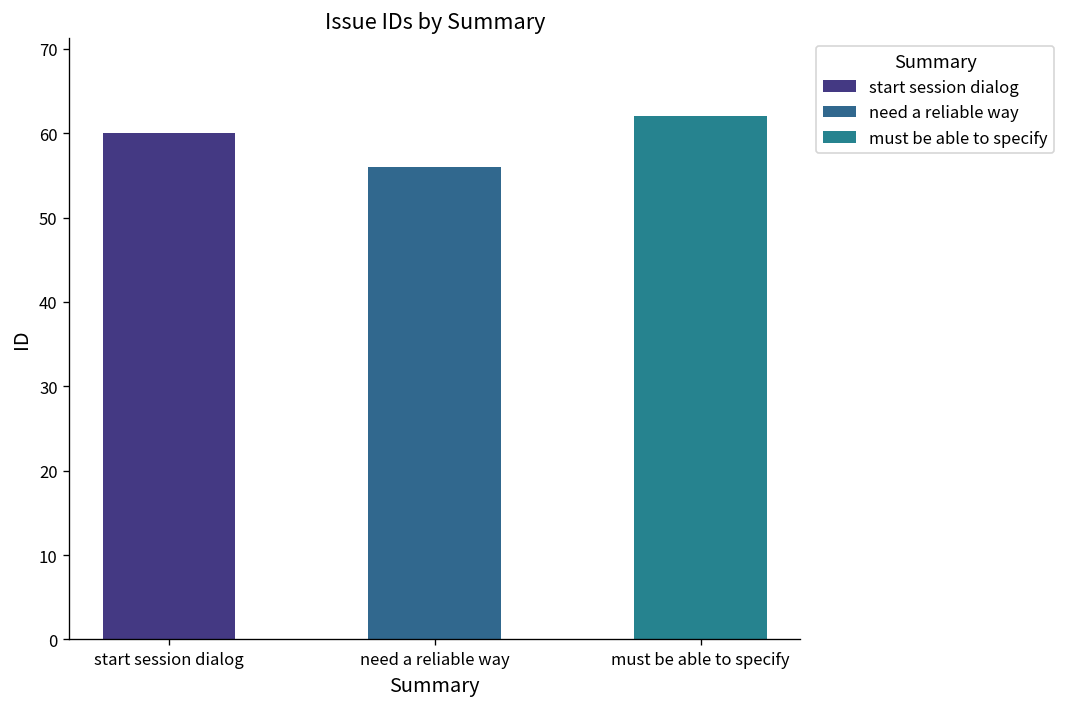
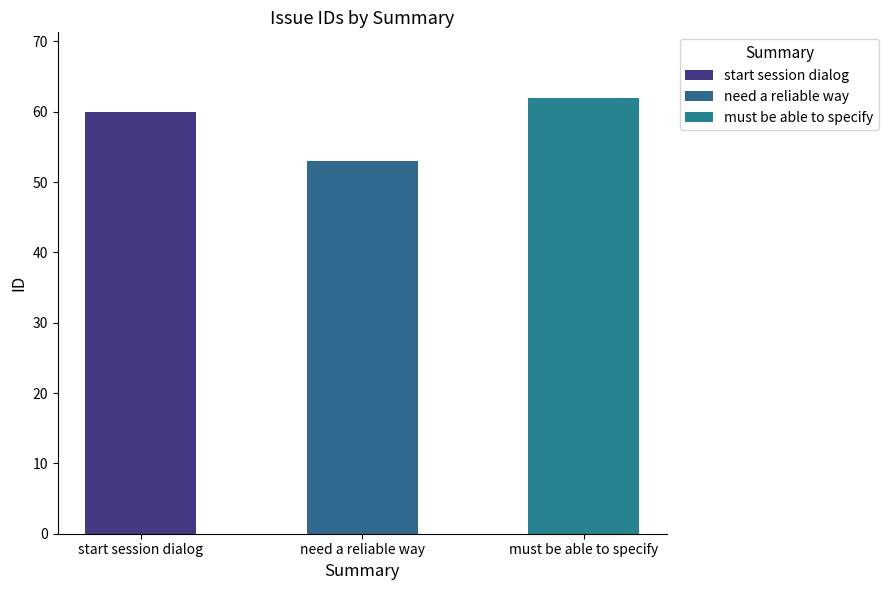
need a reliable way: 56 -> 53
